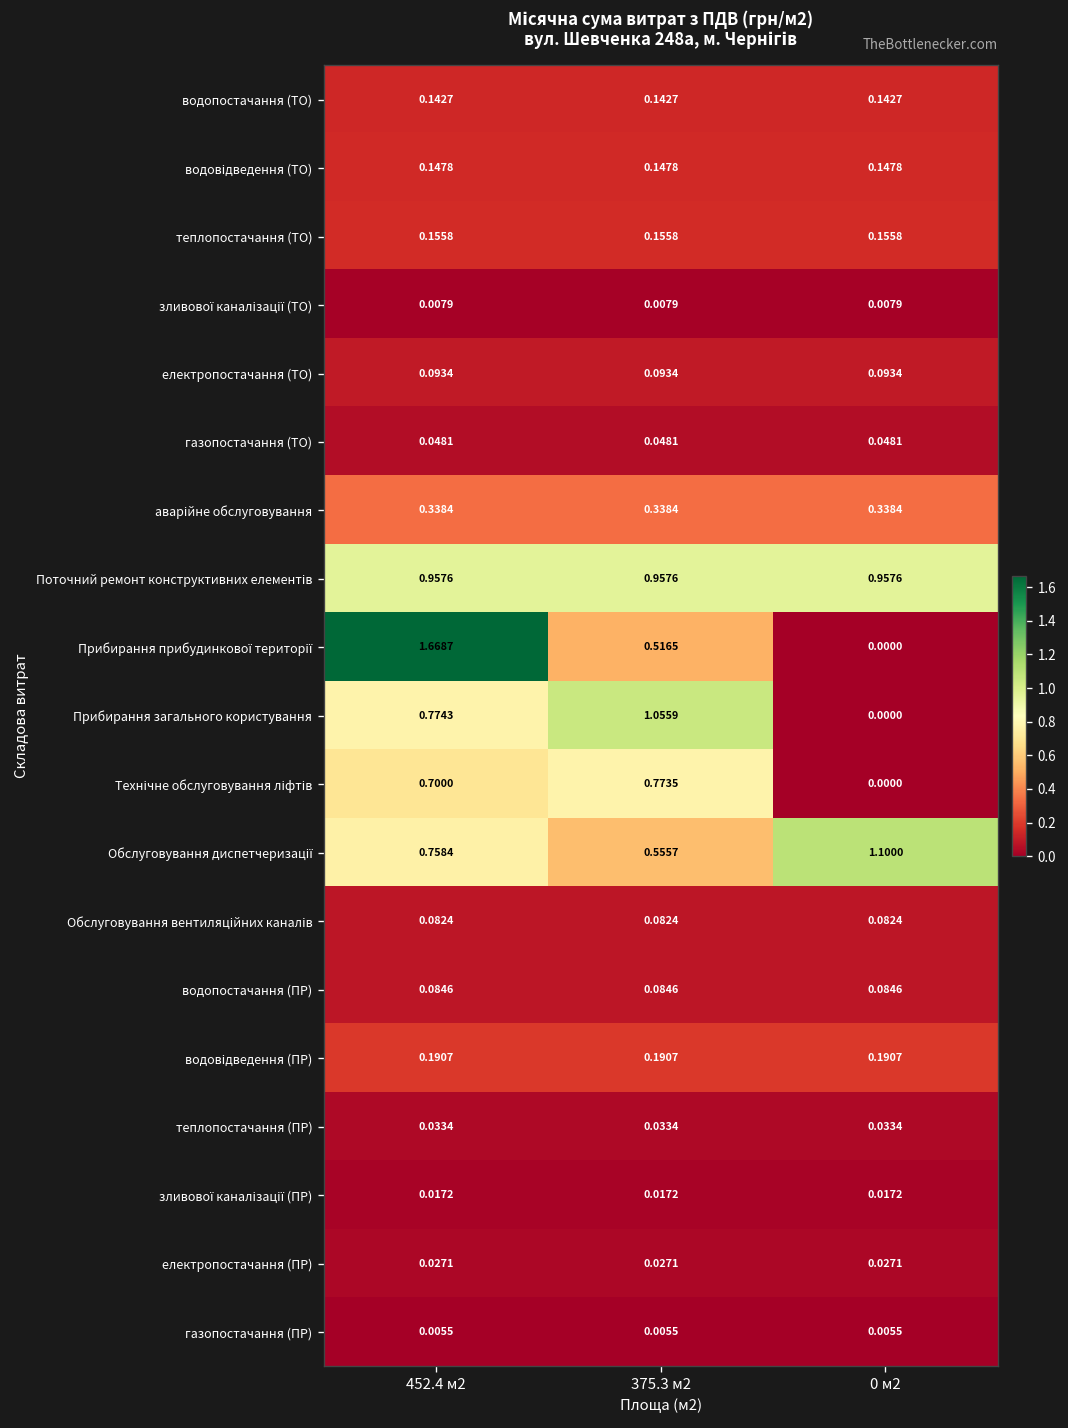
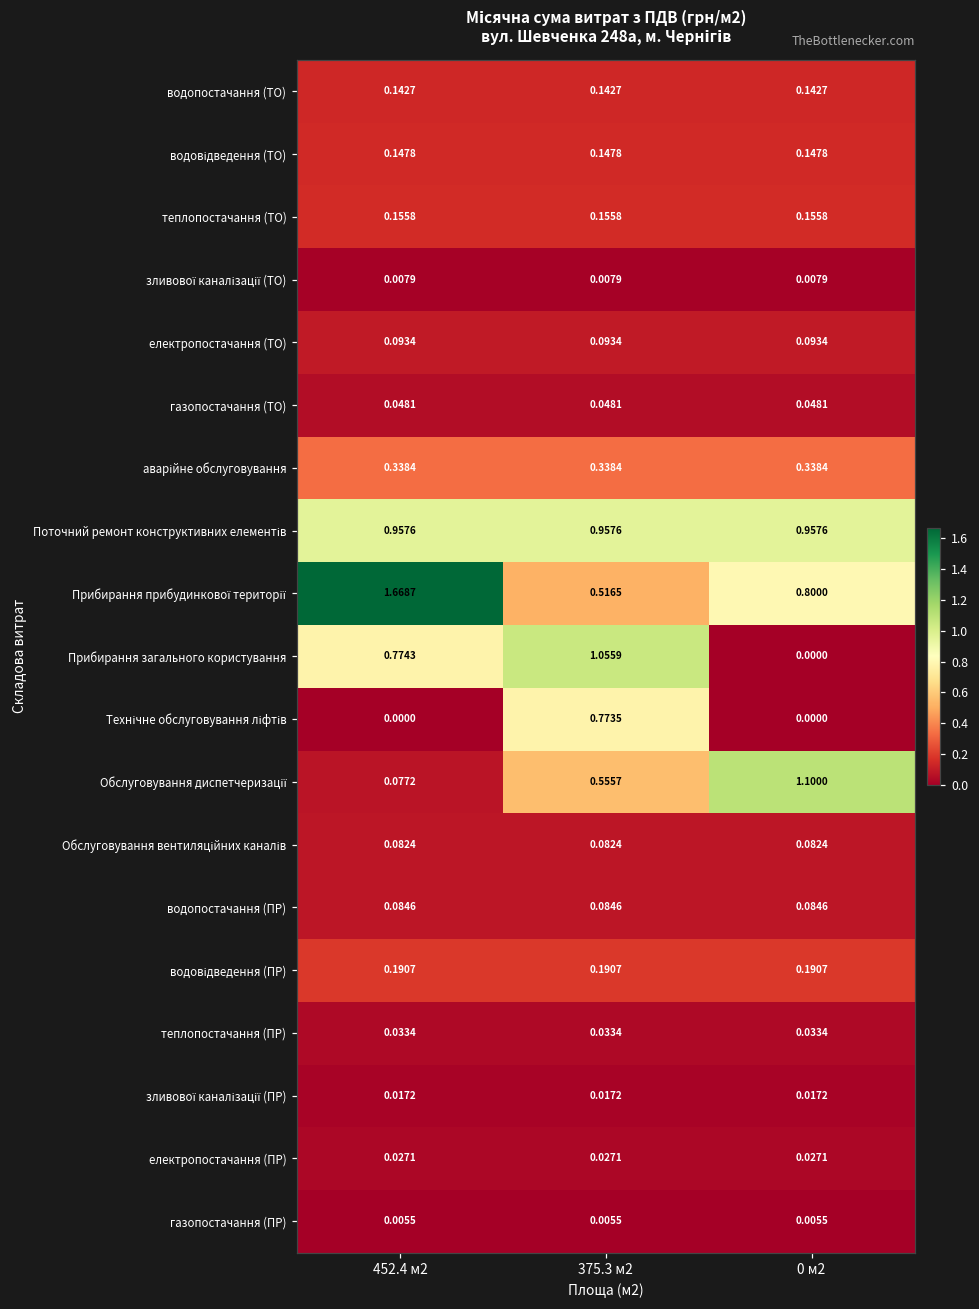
Прибирання прибудинкової території, 0 м2: 0.0000 -> 0.8000
Технічне обслуговування ліфтів, 452.4 м2: 0.7000 -> 0.0000
Обслуговування диспетчеризації, 452.4 м2: 0.7584 -> 0.0772
